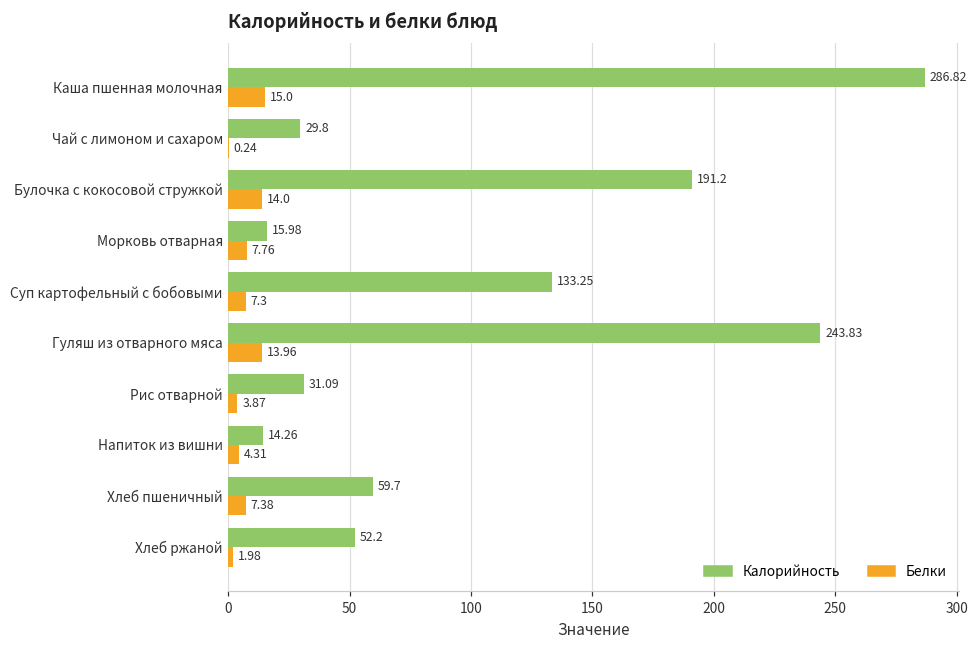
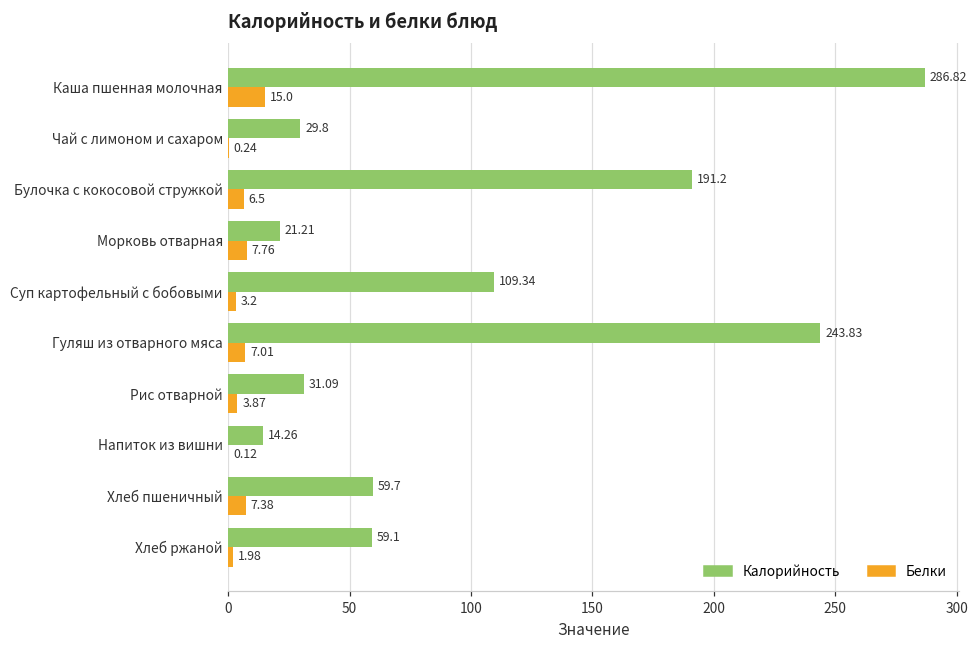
Белки, Булочка с кокосовой стружкой: 14.0 -> 6.5
Калорийность, Морковь отварная: 15.98 -> 21.21
Калорийность, Суп картофельный с бобовыми: 133.25 -> 109.34
Белки, Суп картофельный с бобовыми: 7.3 -> 3.2
Белки, Гуляш из отварного мяса: 13.96 -> 7.01
Белки, Напиток из вишни: 4.31 -> 0.12
Калорийность, Хлеб ржаной: 52.2 -> 59.1
